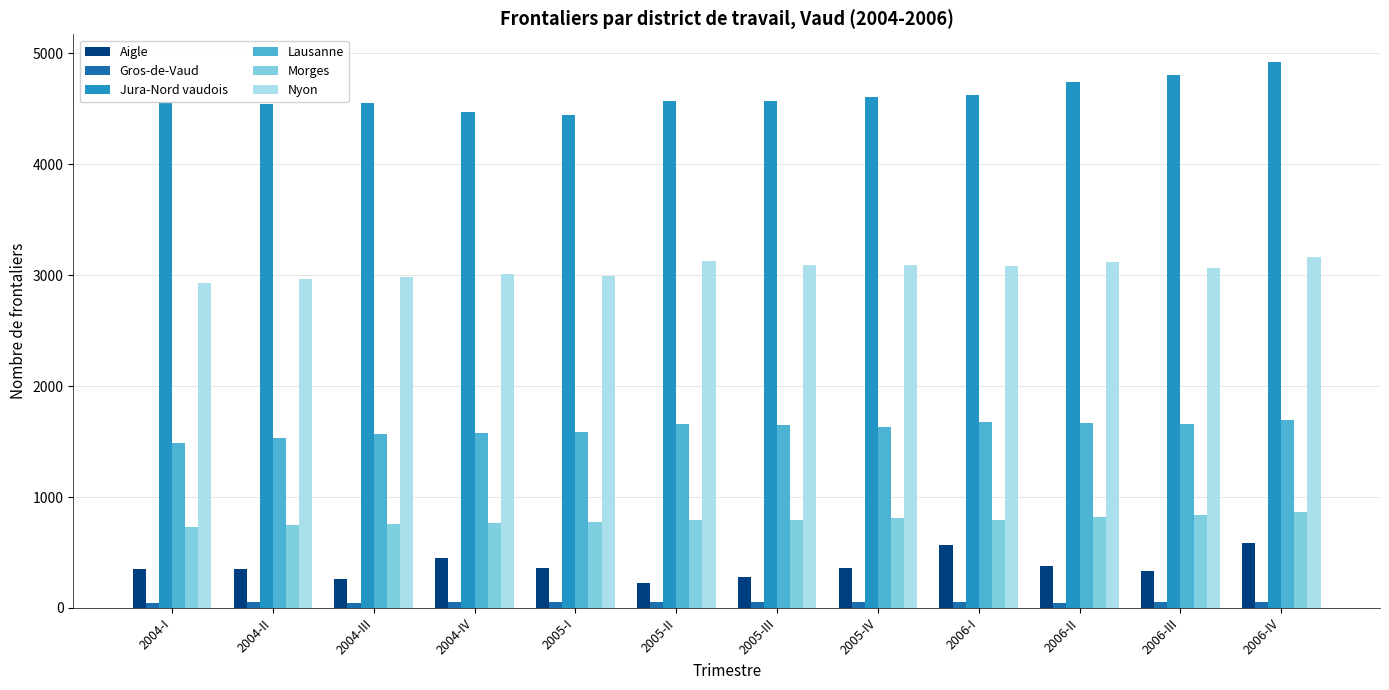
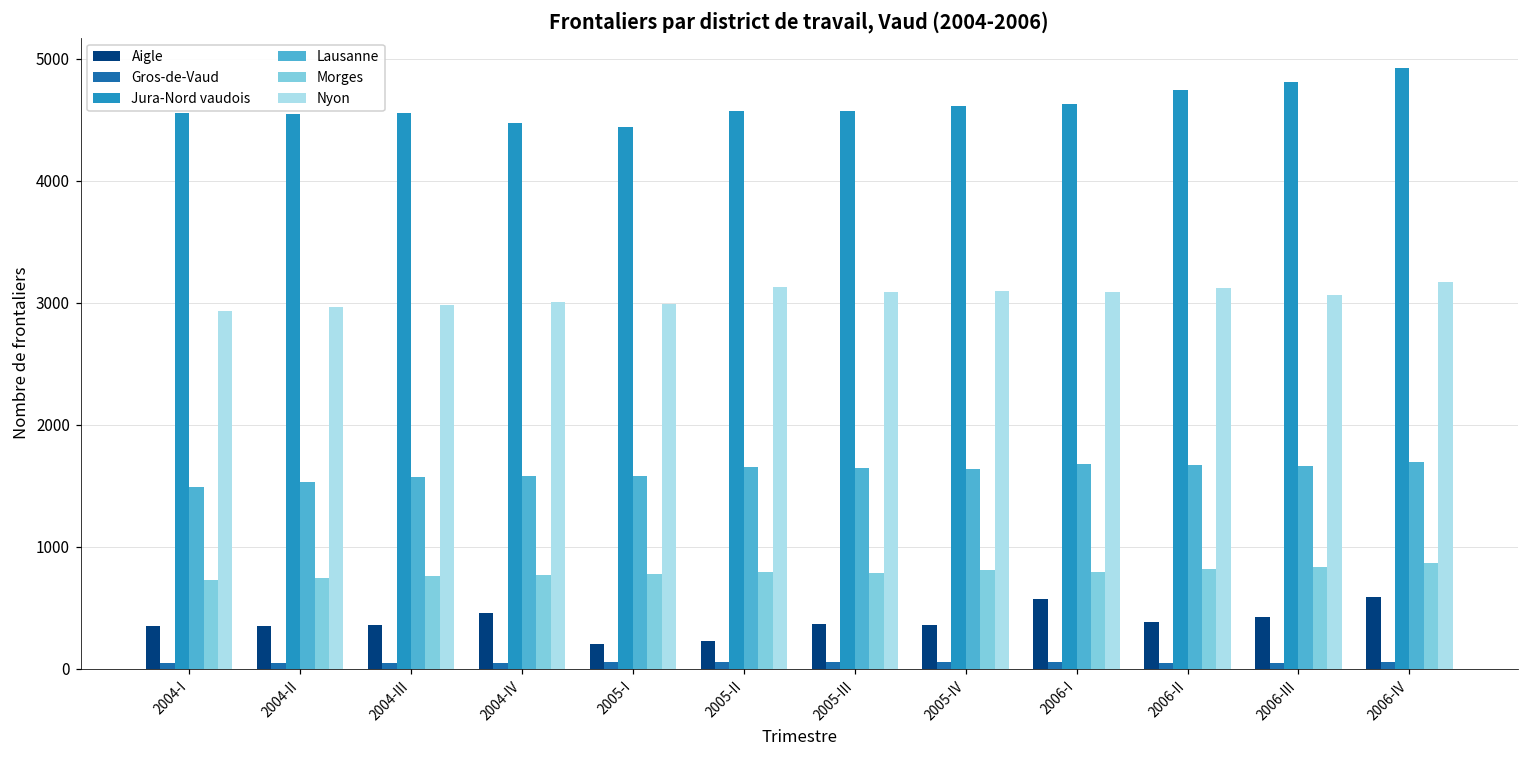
Aigle, 2004-III: 260 -> 360
Aigle, 2005-I: 360 -> 200
Aigle, 2005-III: 280 -> 360
Aigle, 2006-III: 340 -> 420
